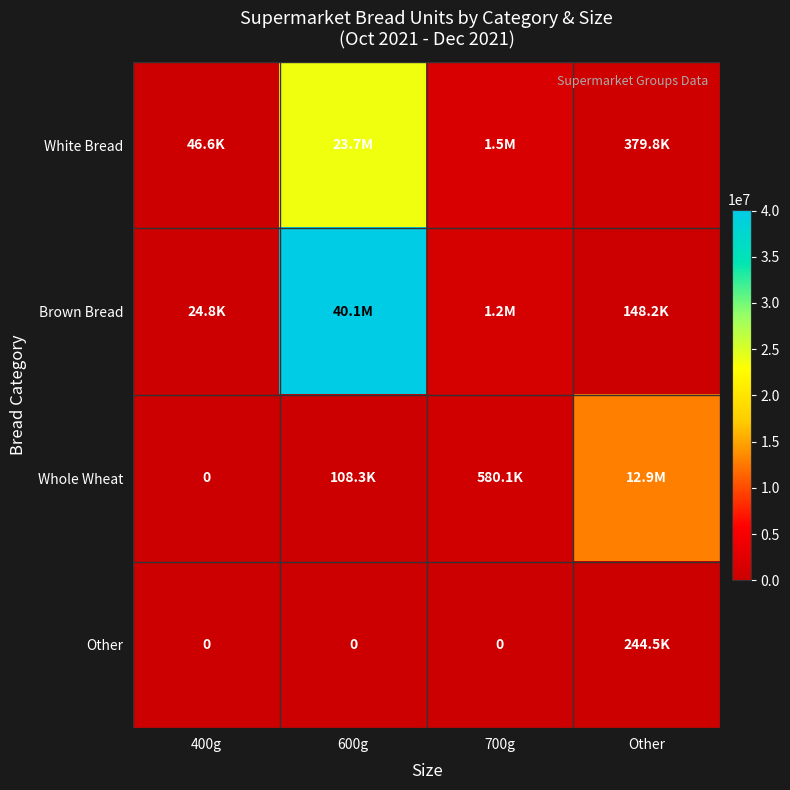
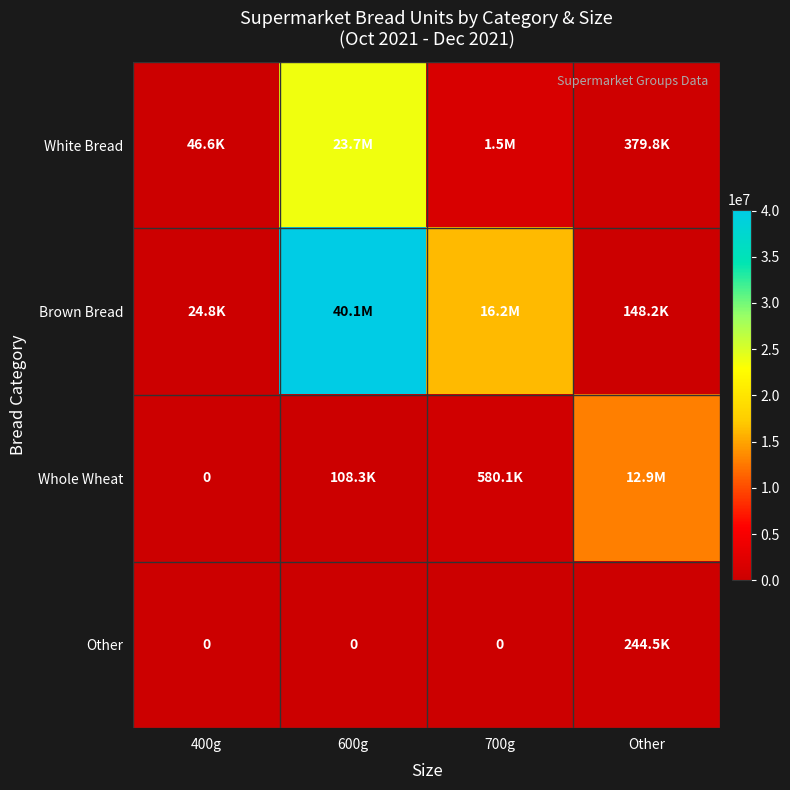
Brown Bread, 700g: 1.2M -> 16.2M
